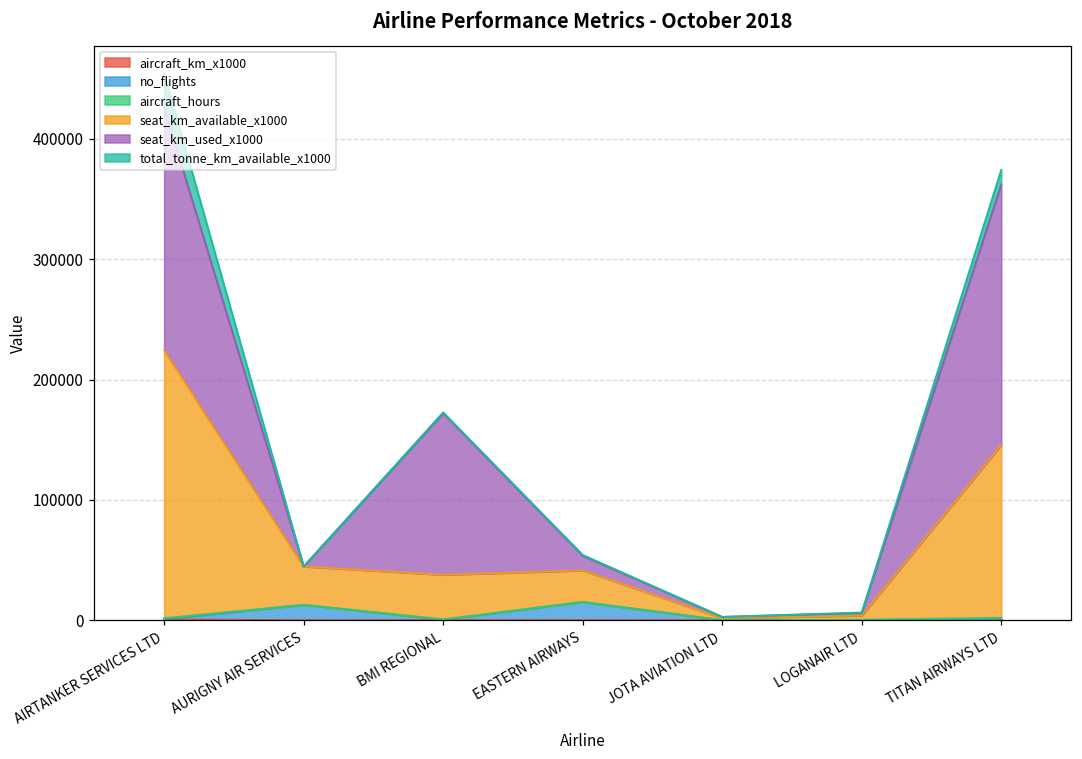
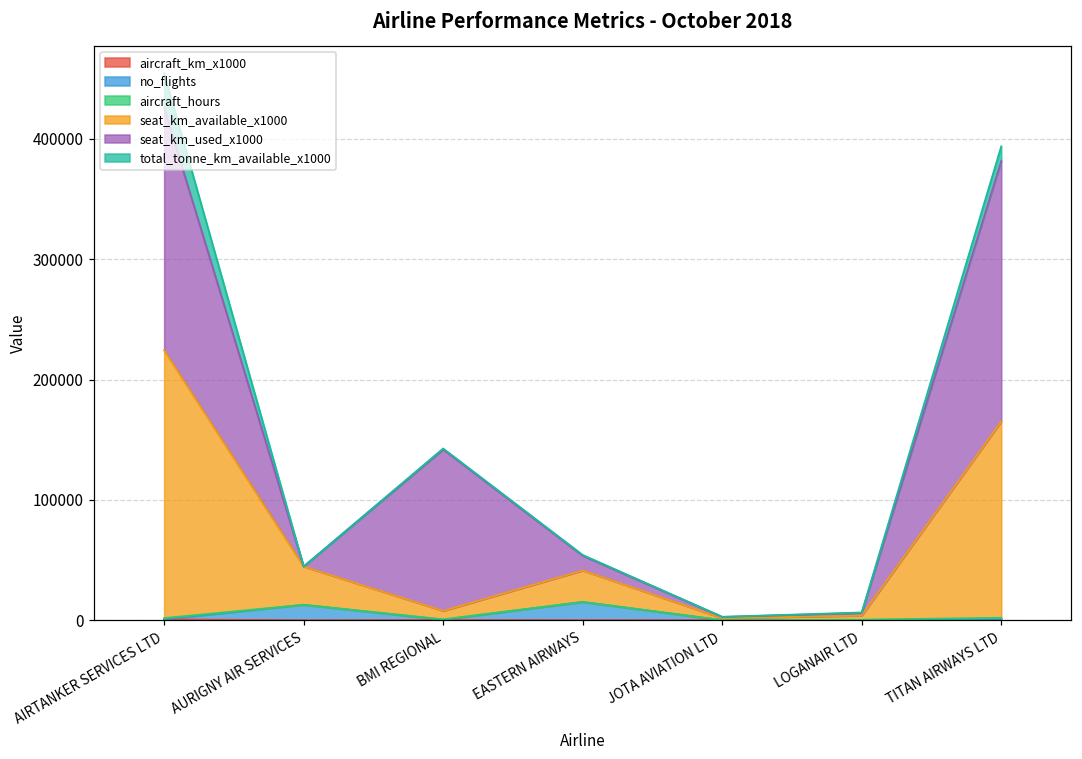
seat_km_available_x1000, BMI REGIONAL: 37000 -> 7000
seat_km_available_x1000, TITAN AIRWAYS LTD: 144000 -> 163000
